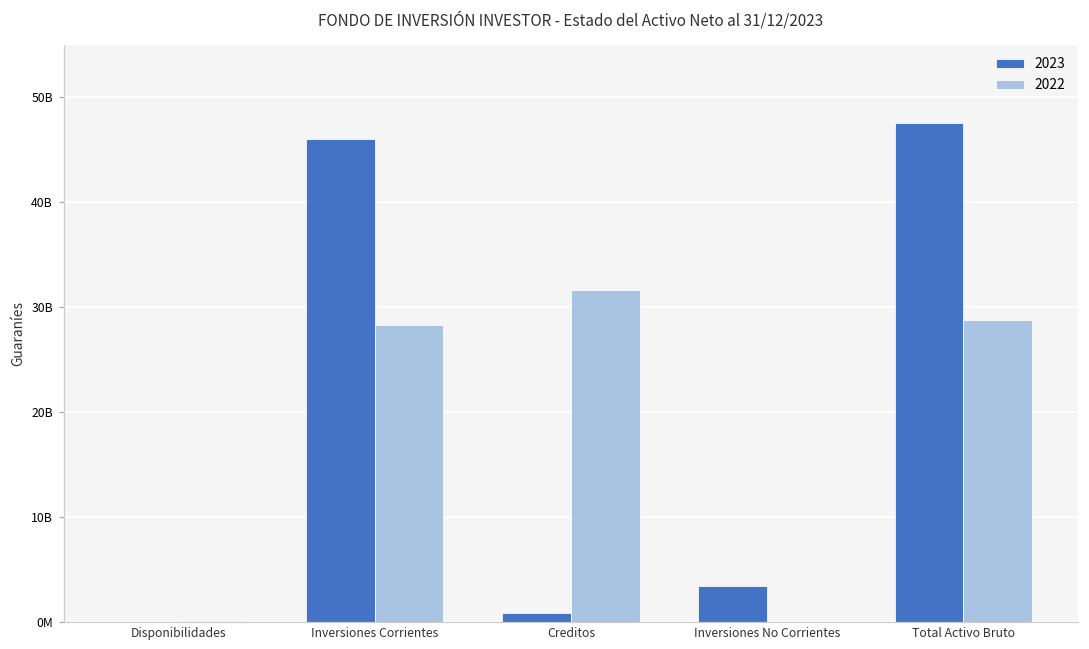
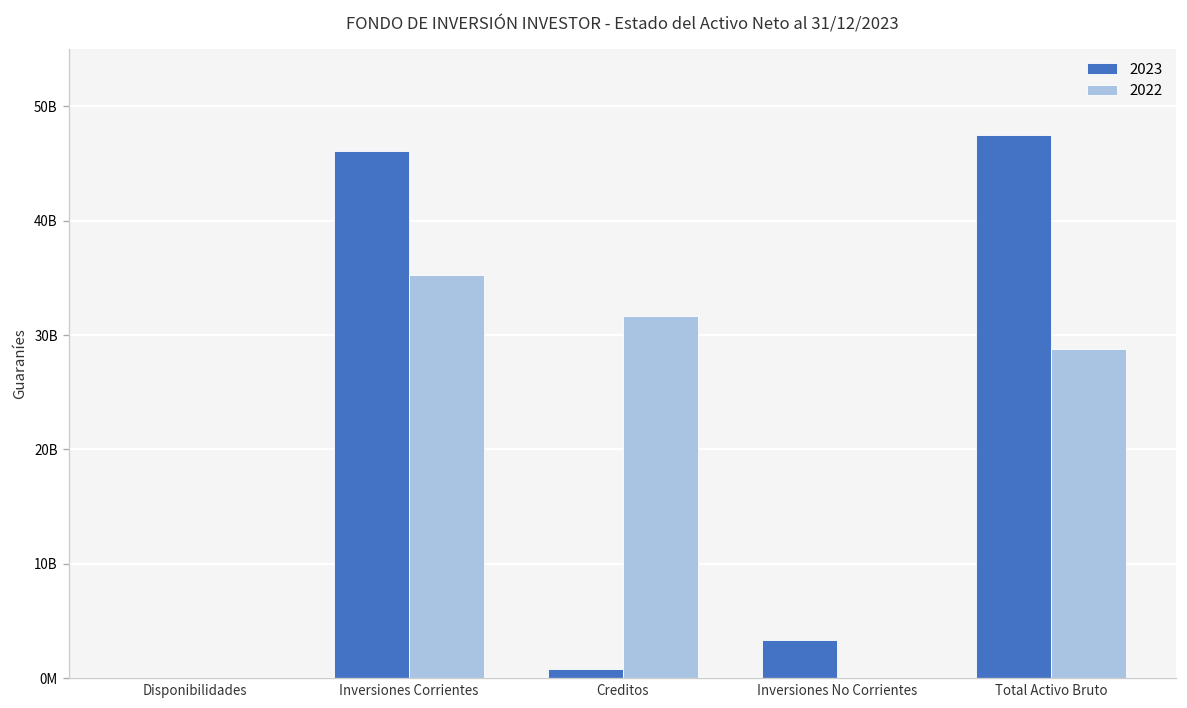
2022, Inversiones Corrientes: 28000000000 -> 35000000000
